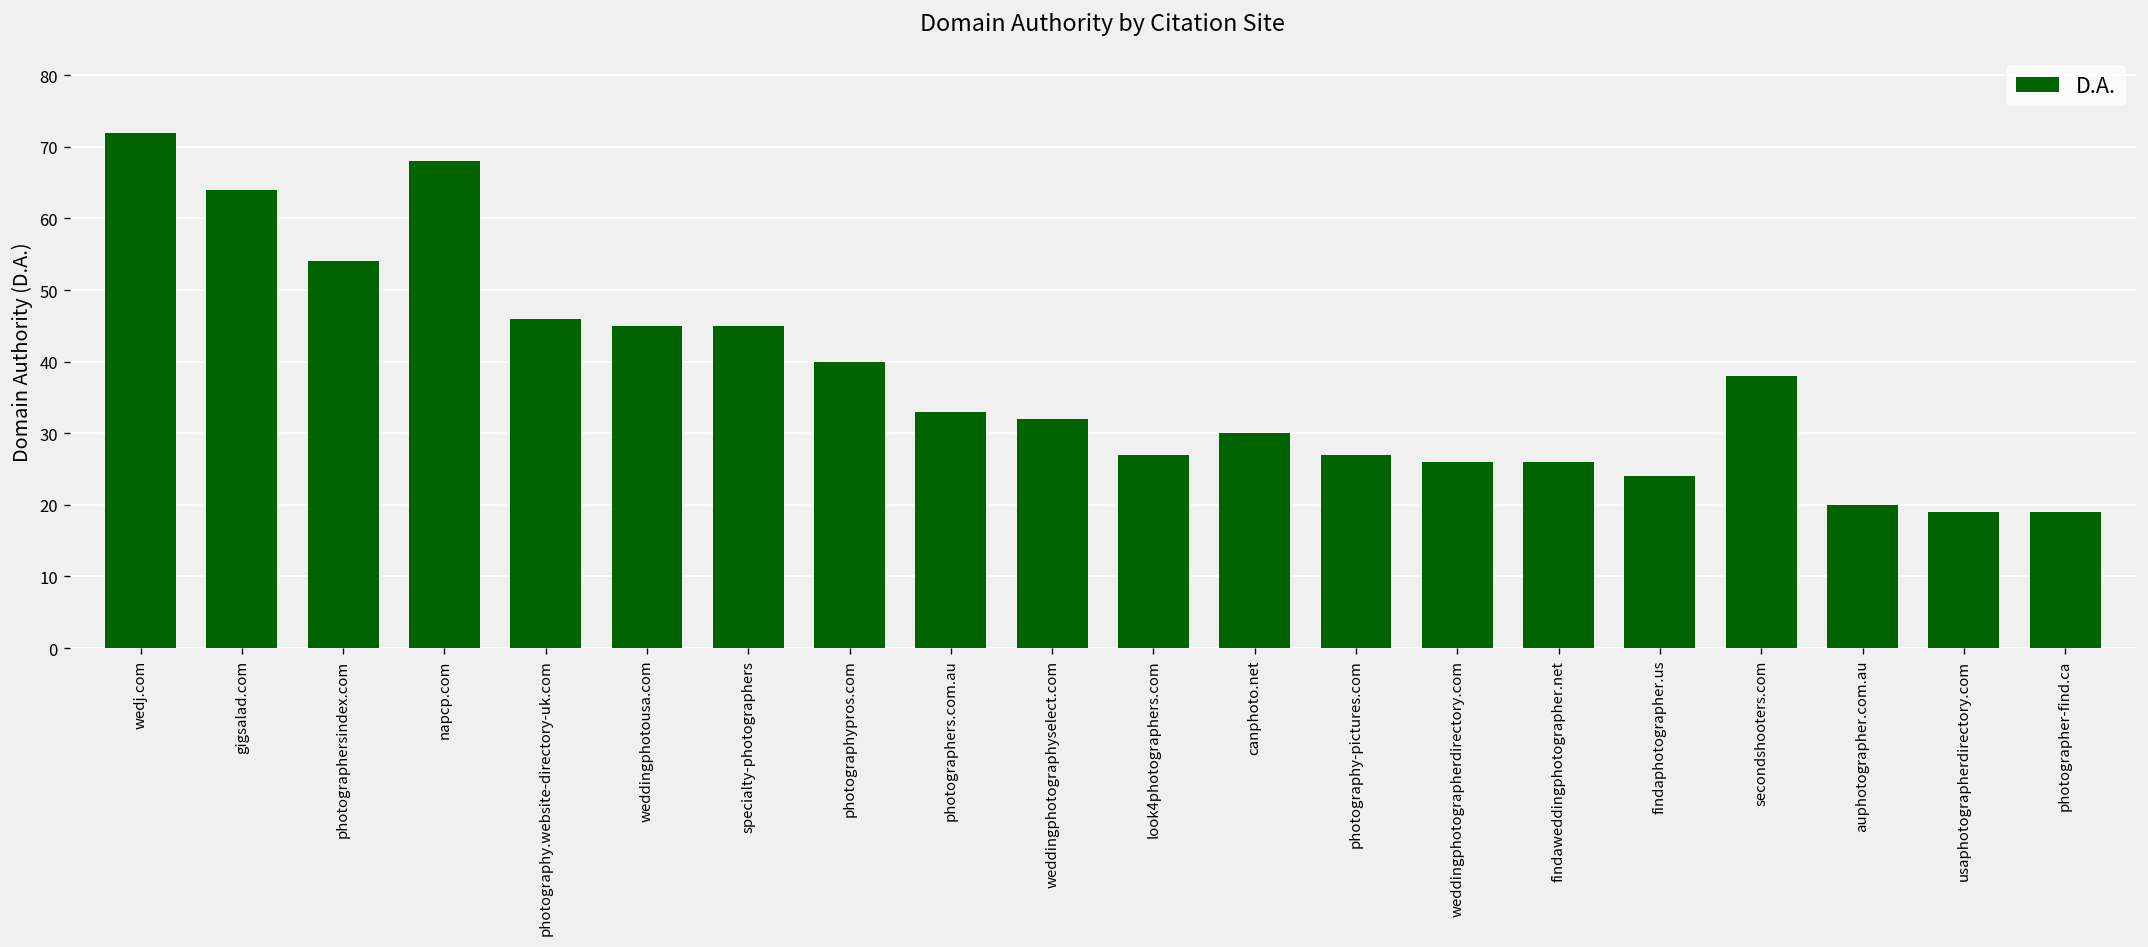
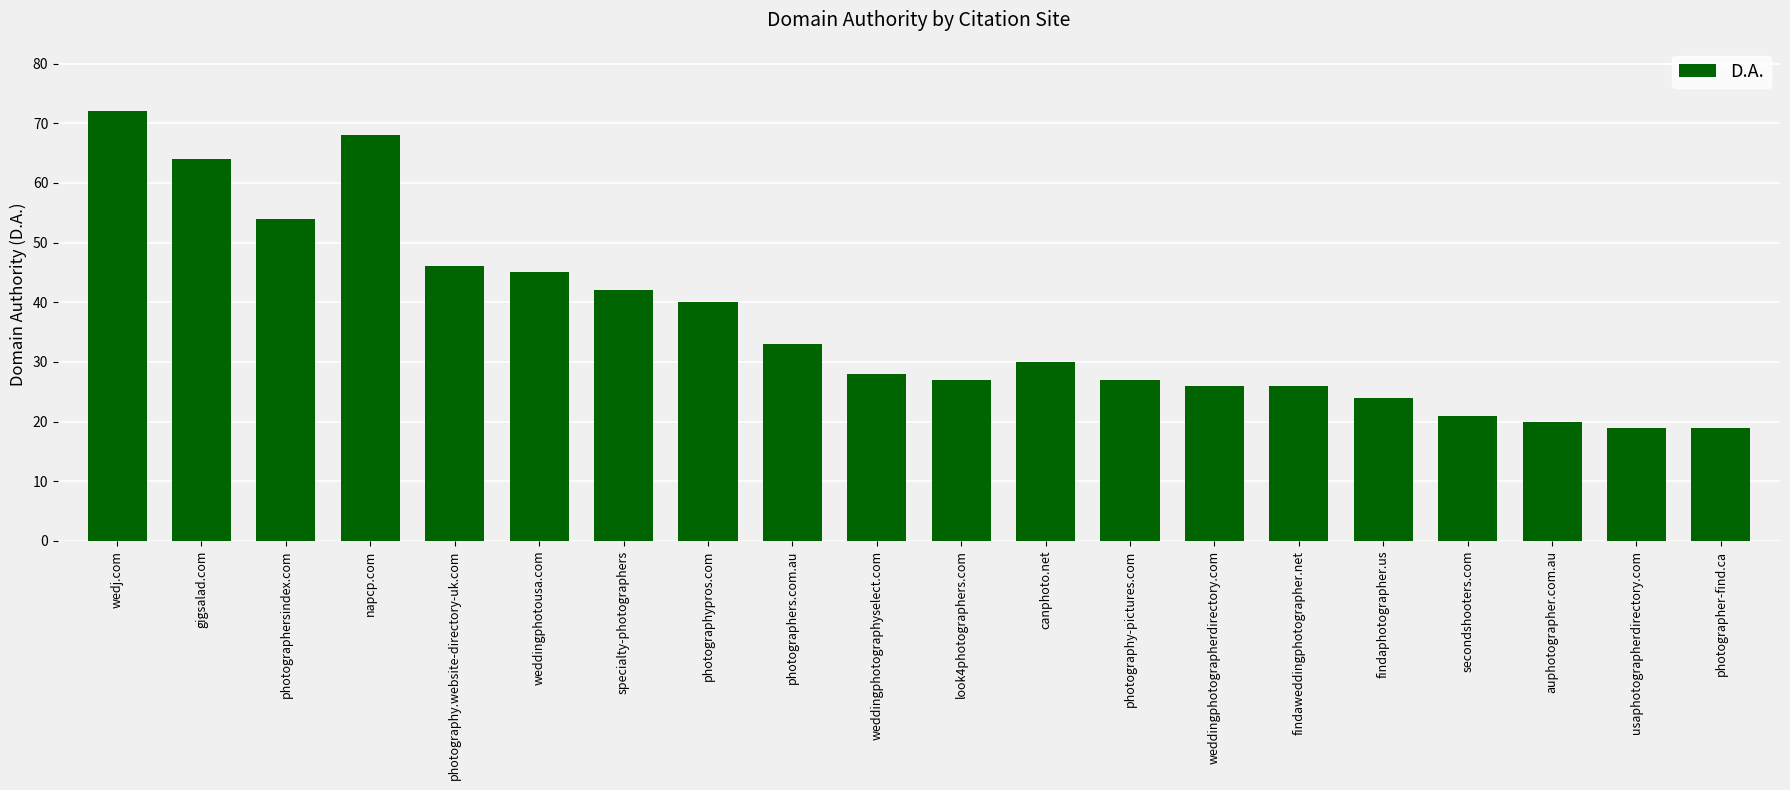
specialty-photographers: 45 -> 42
weddingphotographyselect.com: 32 -> 28
secondshooters.com: 38 -> 21
